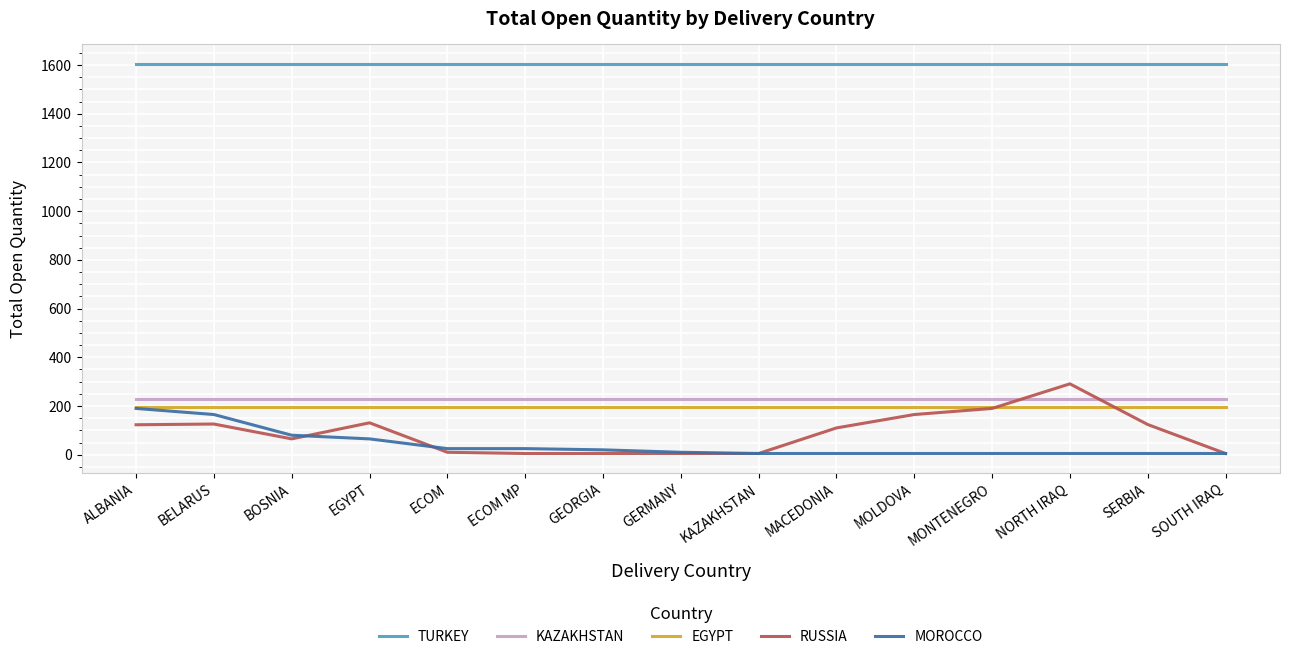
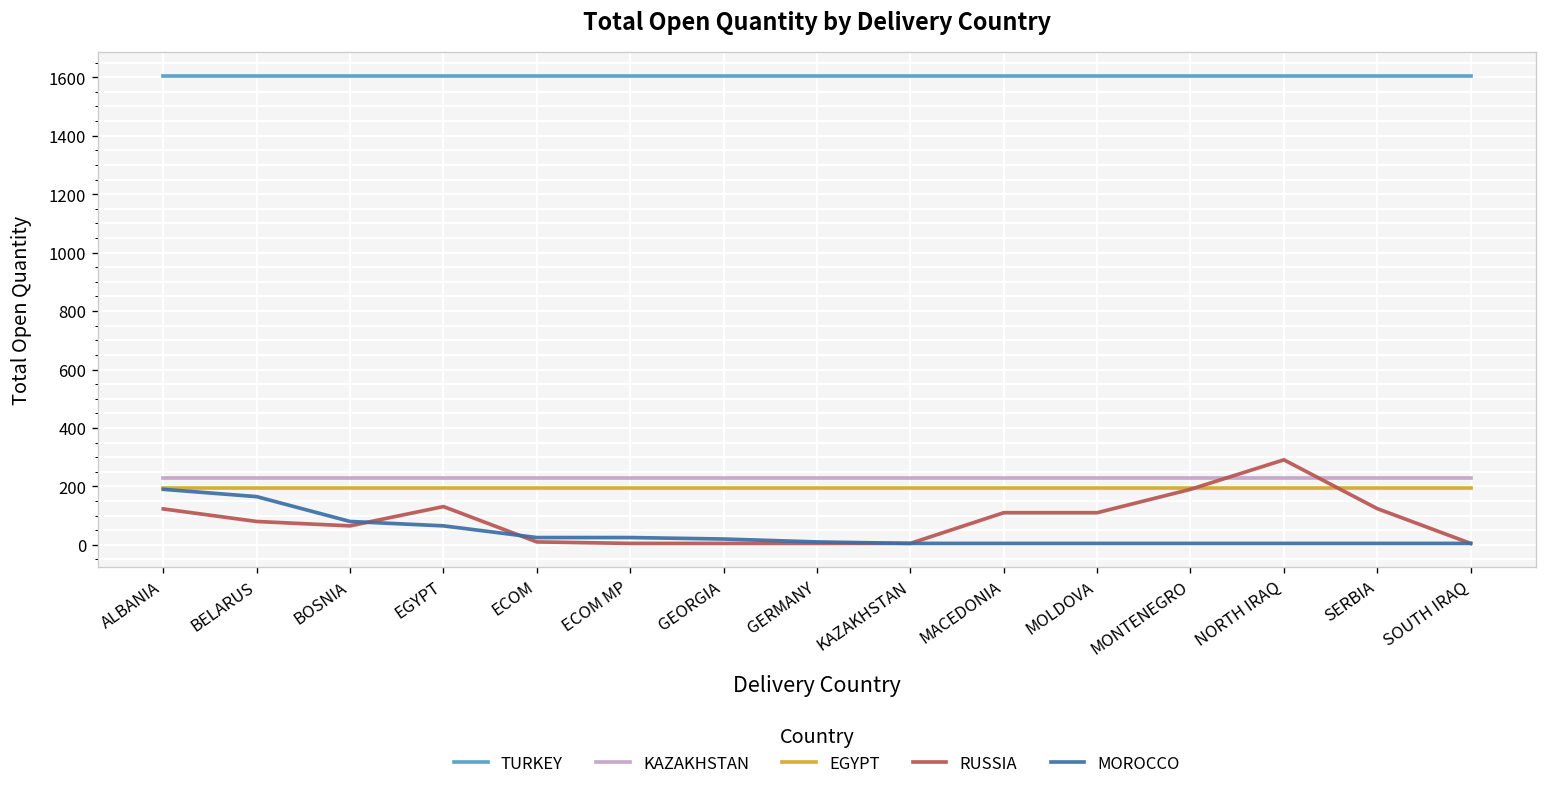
RUSSIA, BELARUS: 130 -> 80
RUSSIA, MOLDOVA: 170 -> 110
